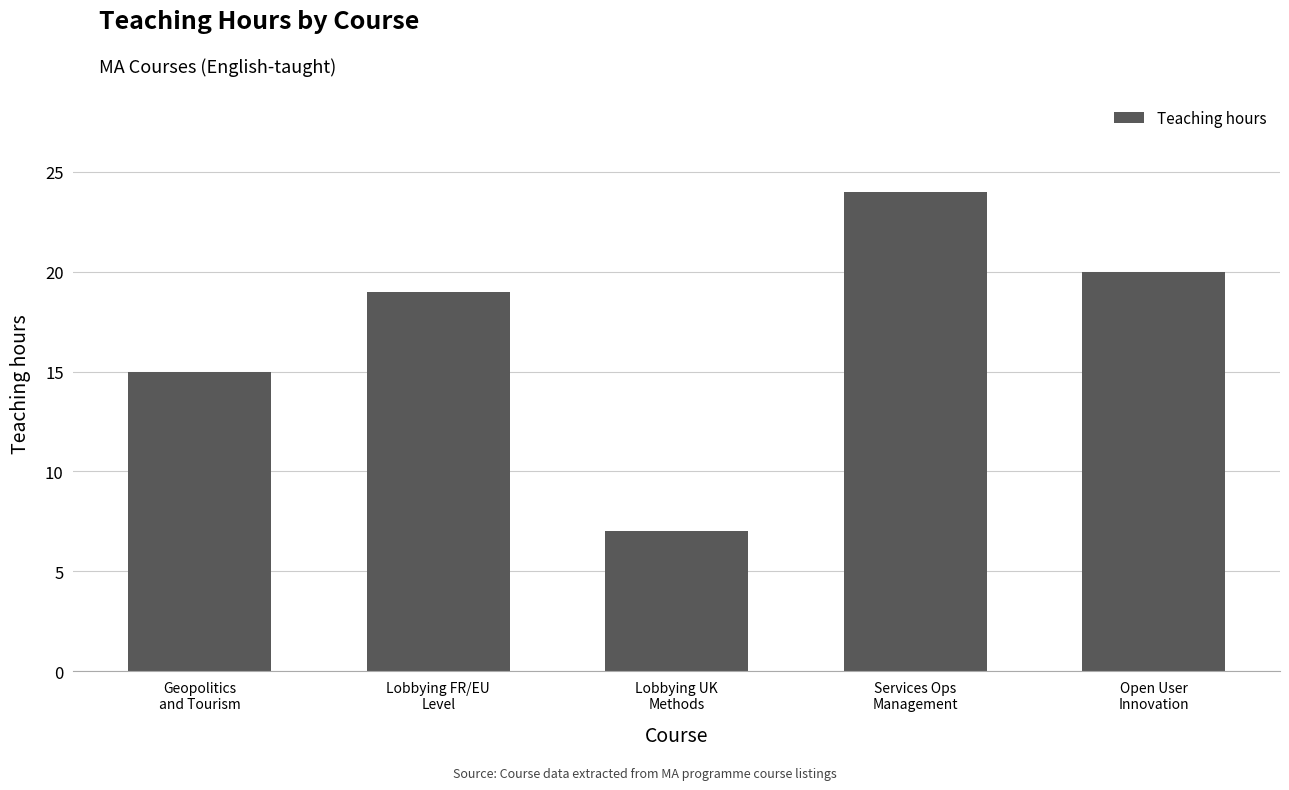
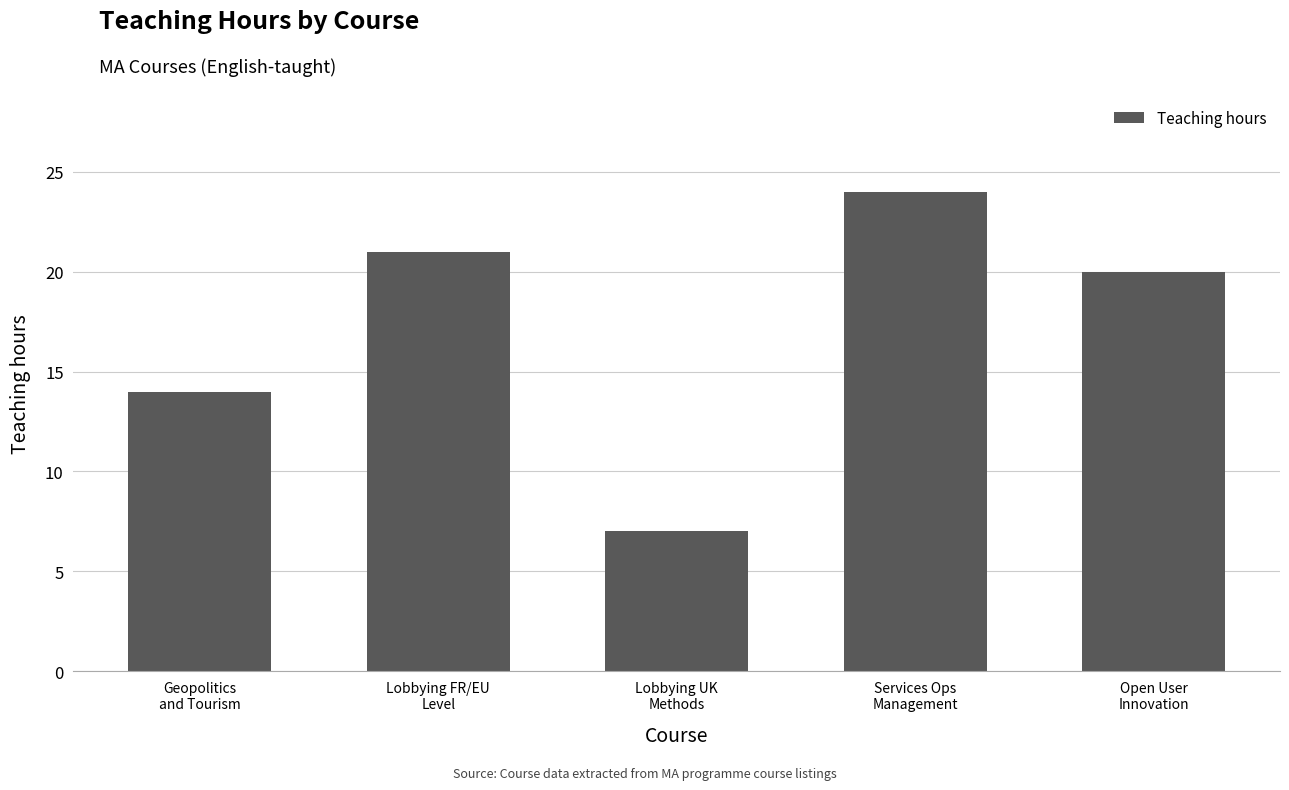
Geopolitics and Tourism: 15 -> 14
Lobbying FR/EU Level: 19 -> 21
